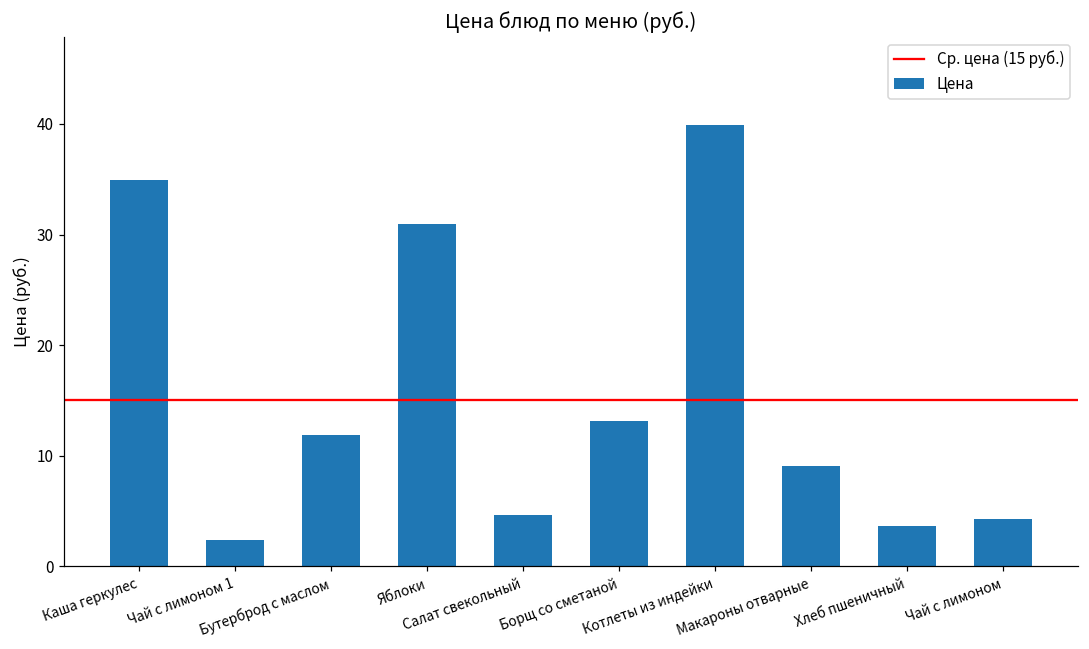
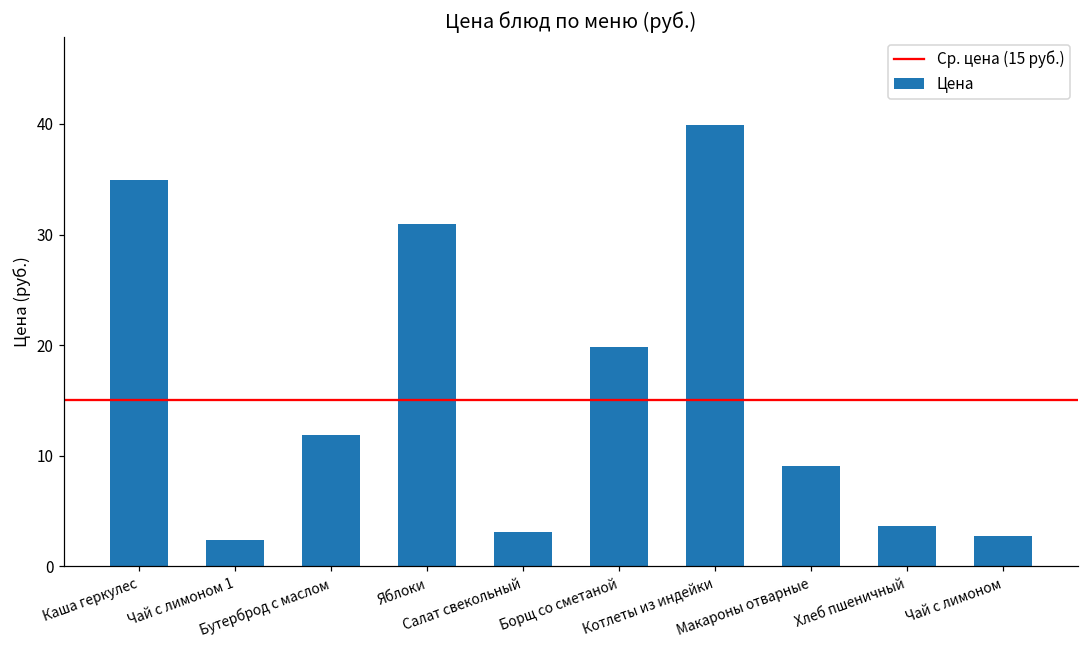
Салат свекольный: 4.6 -> 3.1
Борщ со сметаной: 13.1 -> 19.9
Чай с лимоном: 4.2 -> 2.8
